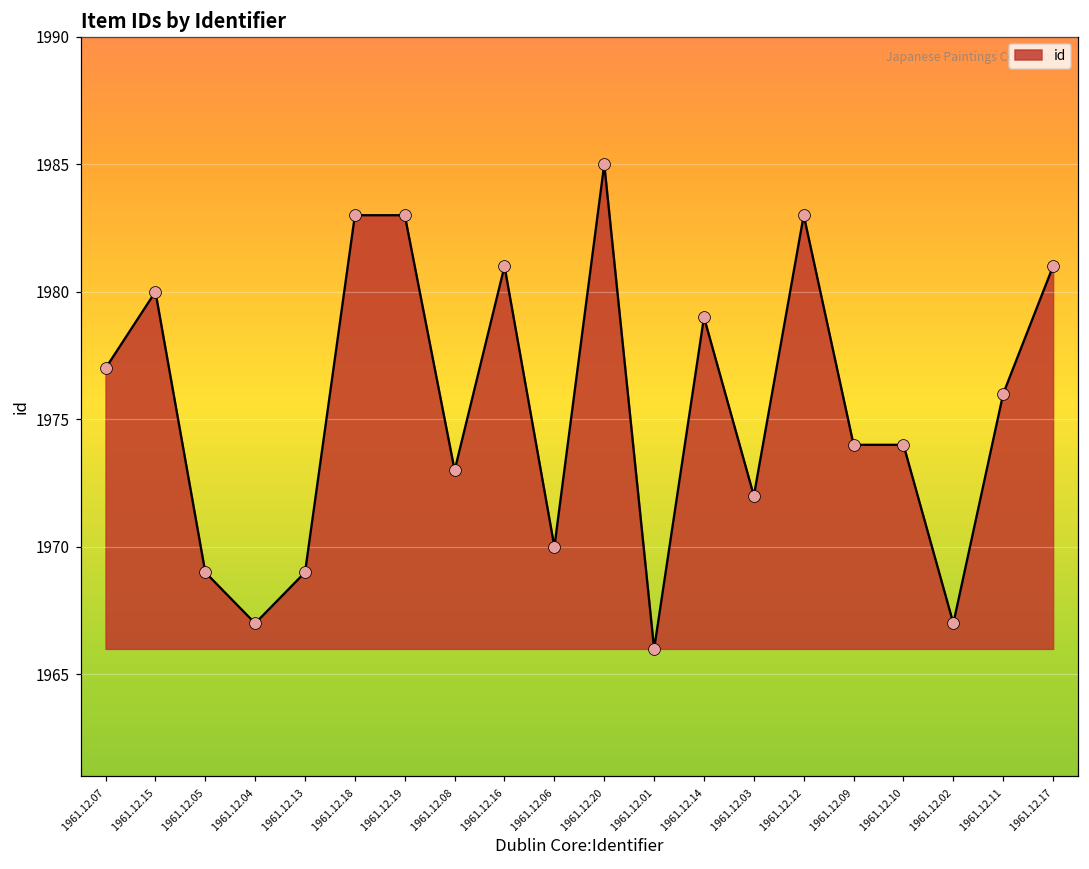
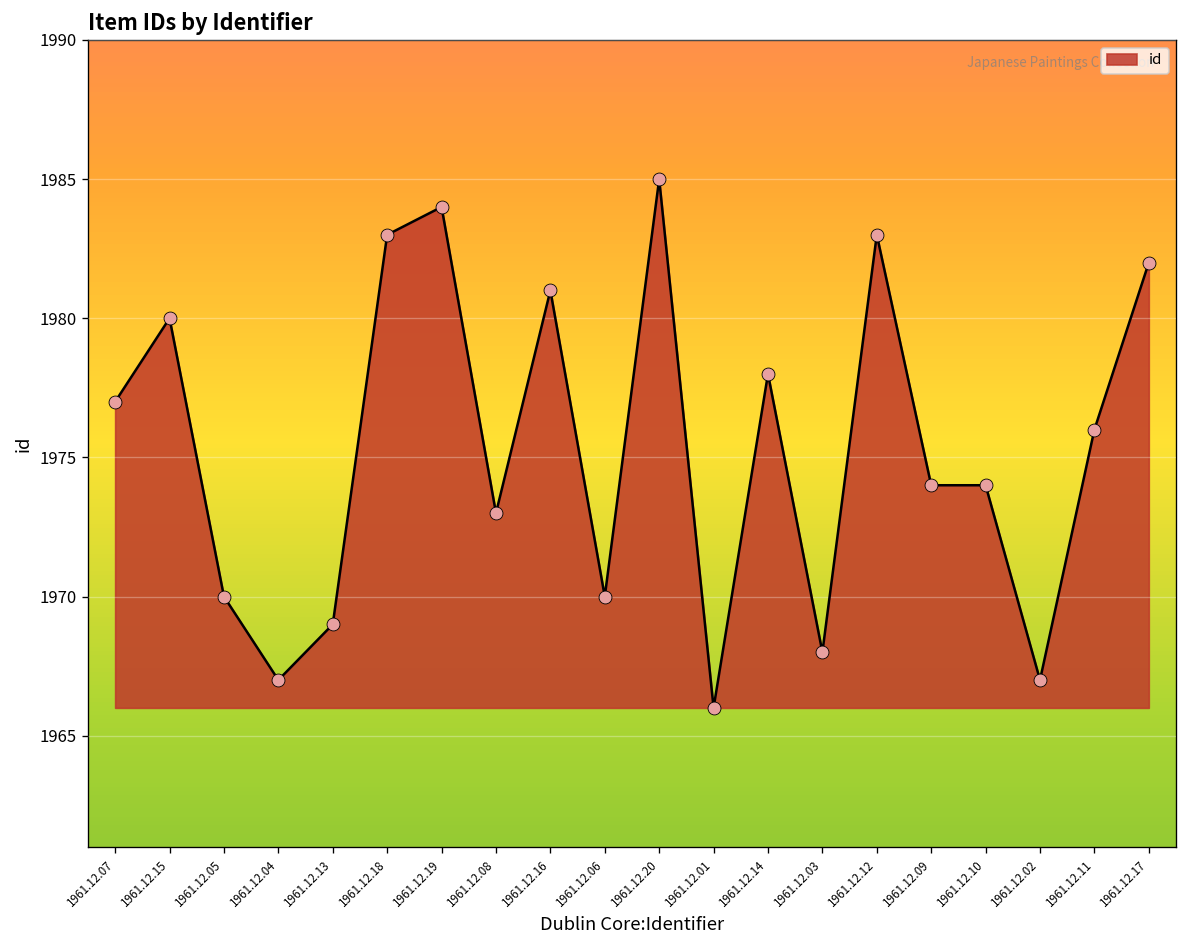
1961.12.05: 1969 -> 1970
1961.12.19: 1983 -> 1984
1961.12.14: 1979 -> 1978
1961.12.03: 1972 -> 1968
1961.12.17: 1981 -> 1982
